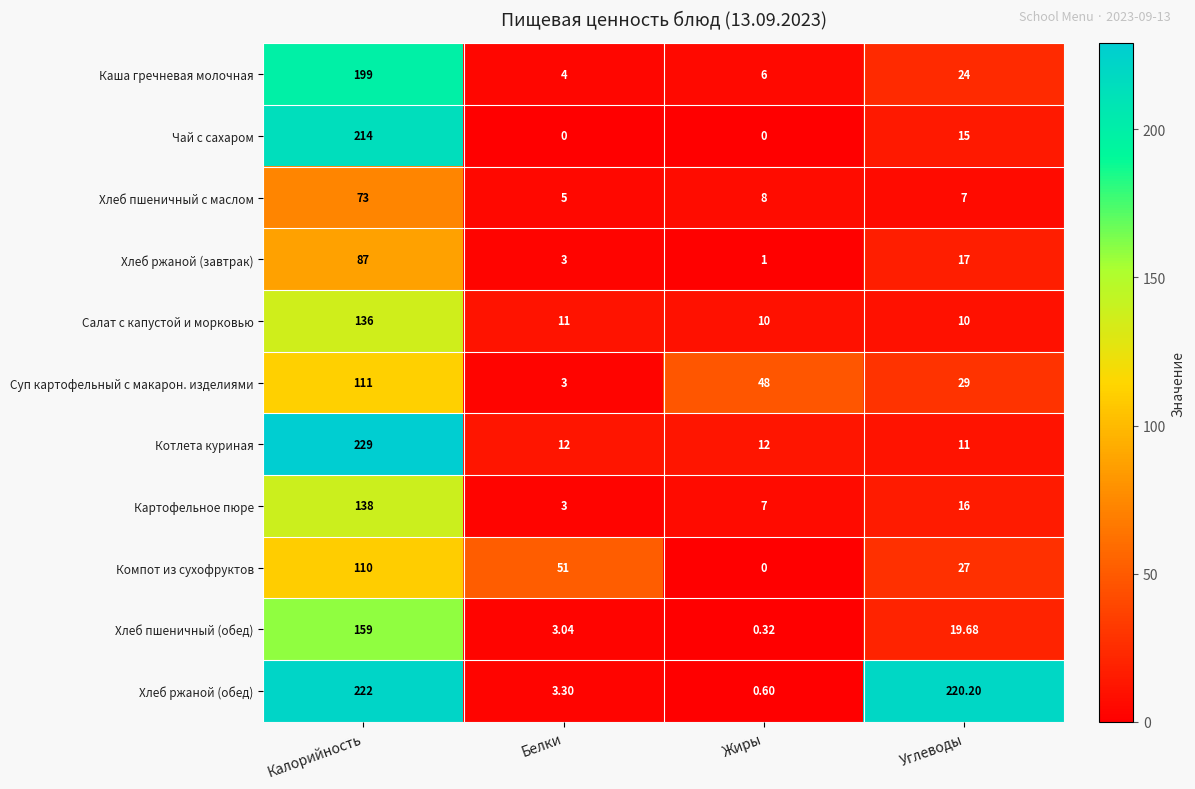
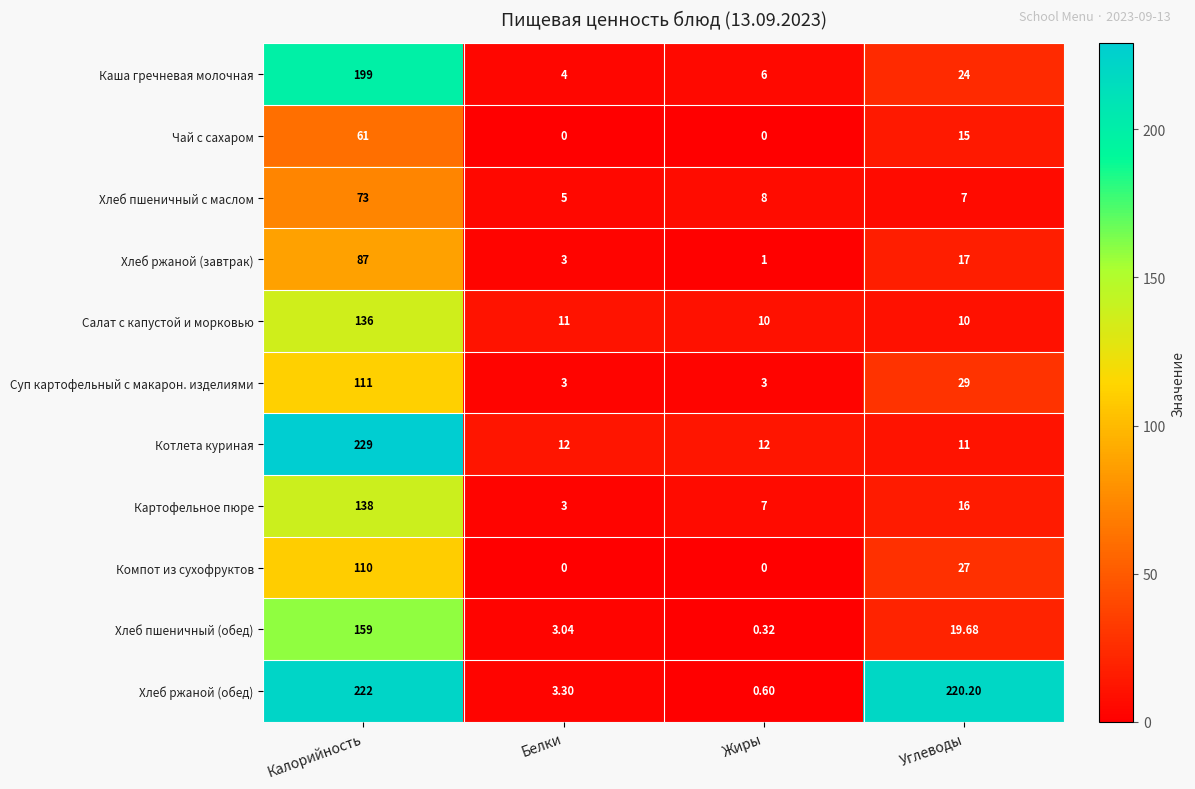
Чай с сахаром, Калорийность: 214 -> 61
Суп картофельный с макарон. изделиями, Жиры: 48 -> 3
Компот из сухофруктов, Белки: 51 -> 0
